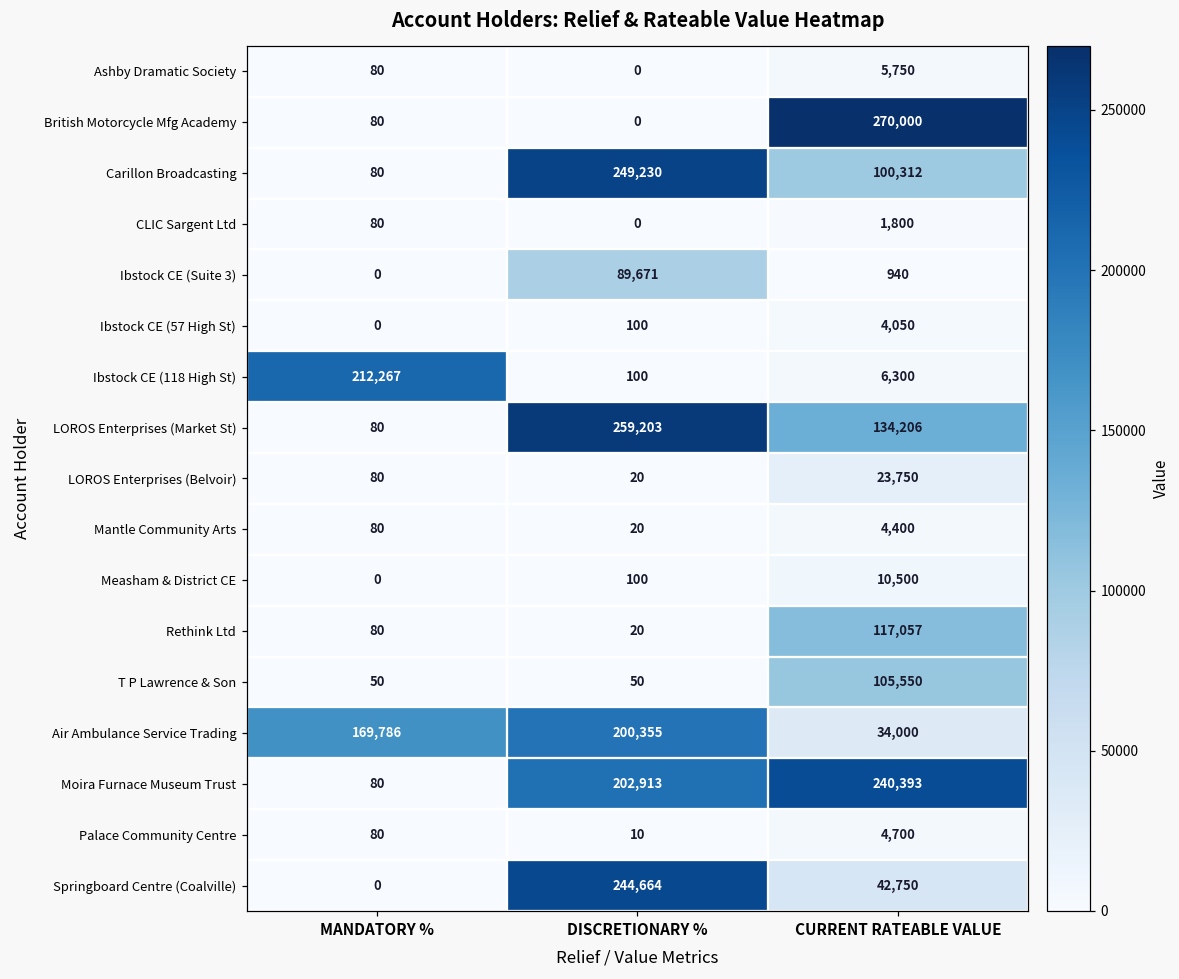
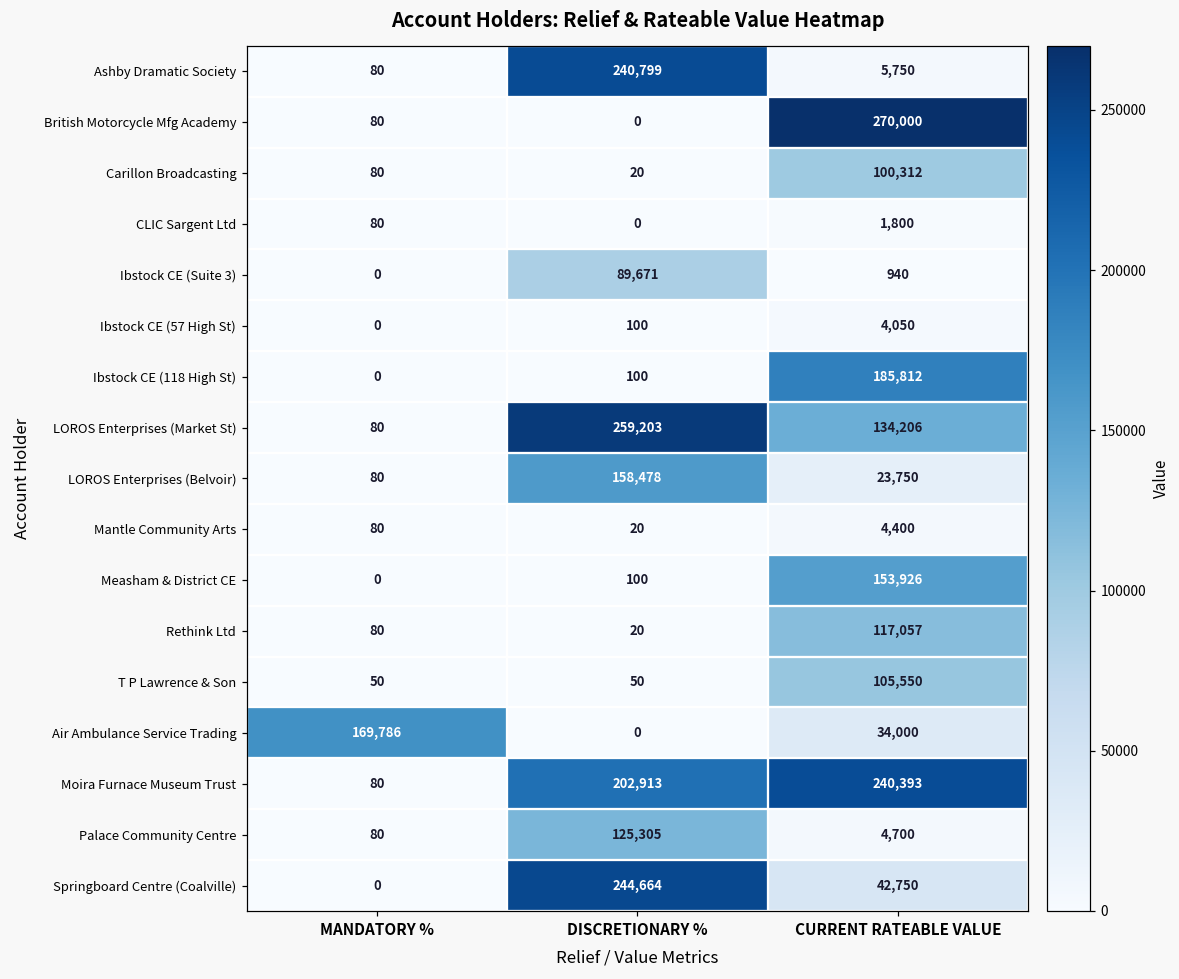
Ashby Dramatic Society, DISCRETIONARY %: 0 -> 240,799
Carillon Broadcasting, DISCRETIONARY %: 249,230 -> 20
Ibstock CE (118 High St), MANDATORY %: 212,267 -> 0
Ibstock CE (118 High St), CURRENT RATEABLE VALUE: 6,300 -> 185,812
LOROS Enterprises (Belvoir), DISCRETIONARY %: 20 -> 158,478
Measham & District CE, CURRENT RATEABLE VALUE: 10,500 -> 153,926
Air Ambulance Service Trading, DISCRETIONARY %: 200,355 -> 0
Palace Community Centre, DISCRETIONARY %: 10 -> 125,305
